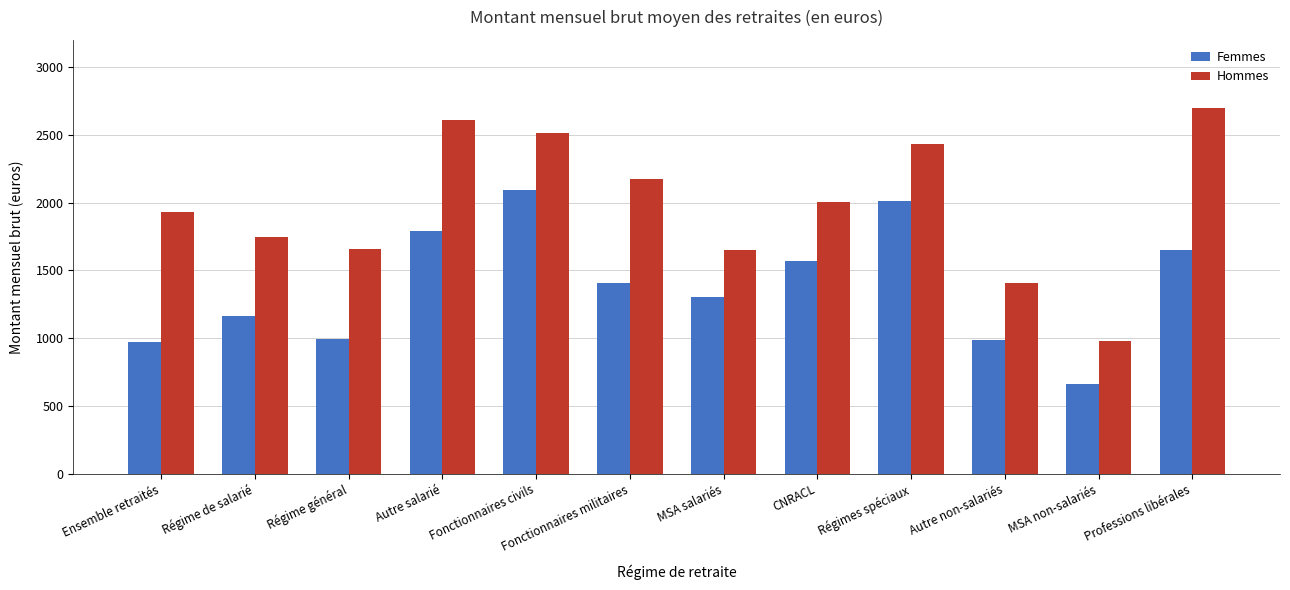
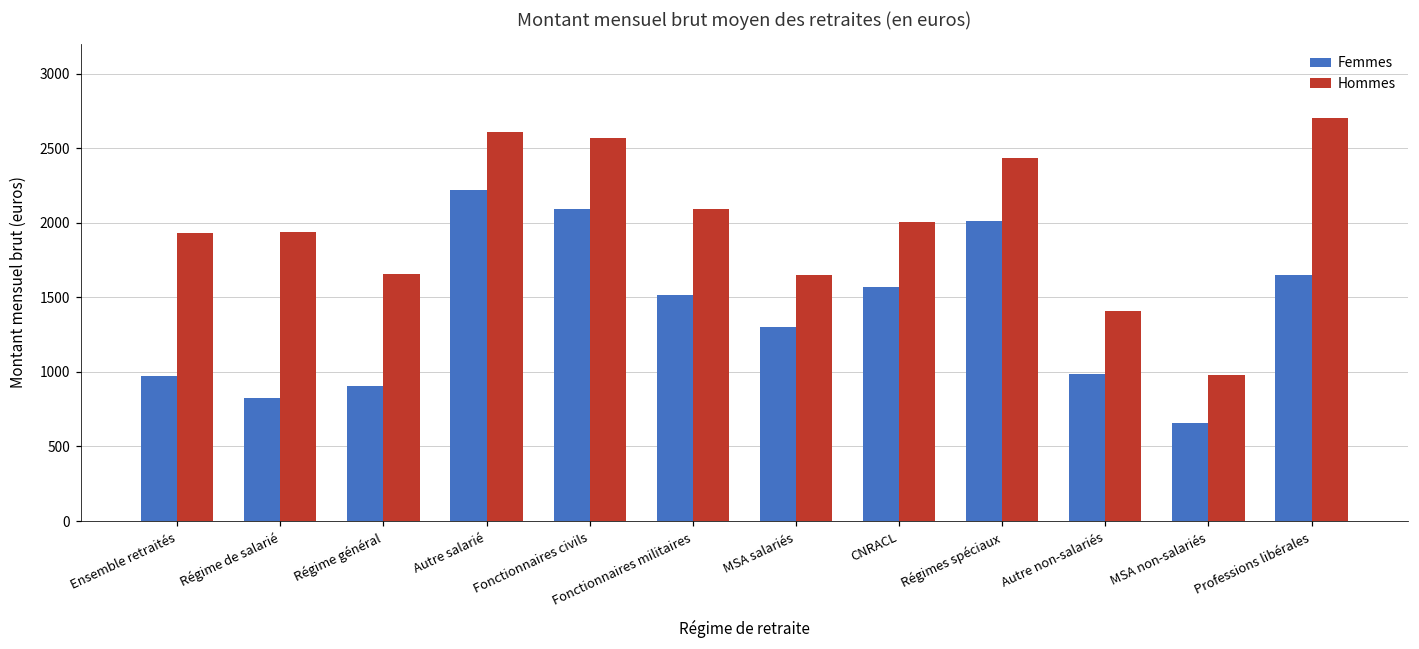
Femmes, Régime de salarié: 1160 -> 830
Hommes, Régime de salarié: 1750 -> 1940
Femmes, Régime général: 990 -> 910
Femmes, Autre salarié: 1790 -> 2220
Hommes, Fonctionnaires civils: 2510 -> 2570
Femmes, Fonctionnaires militaires: 1410 -> 1510
Hommes, Fonctionnaires militaires: 2180 -> 2090
